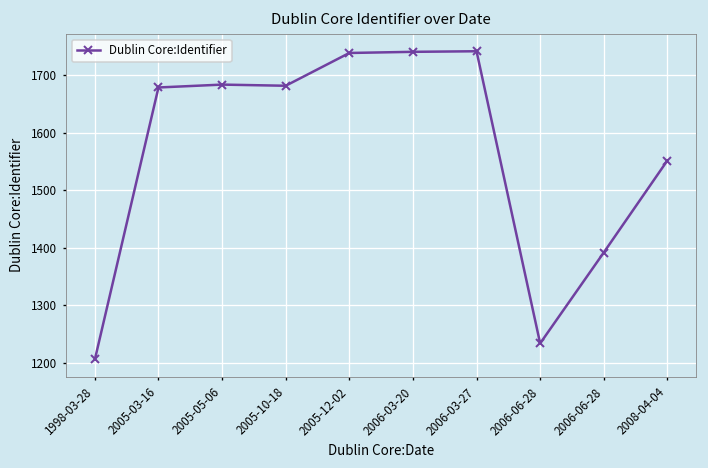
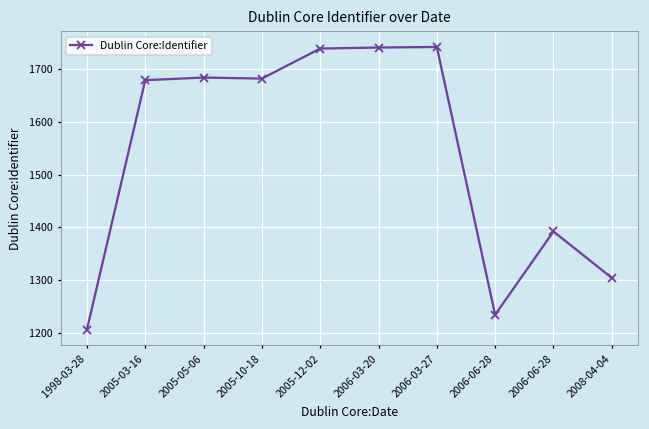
2008-04-04: 1550 -> 1300
